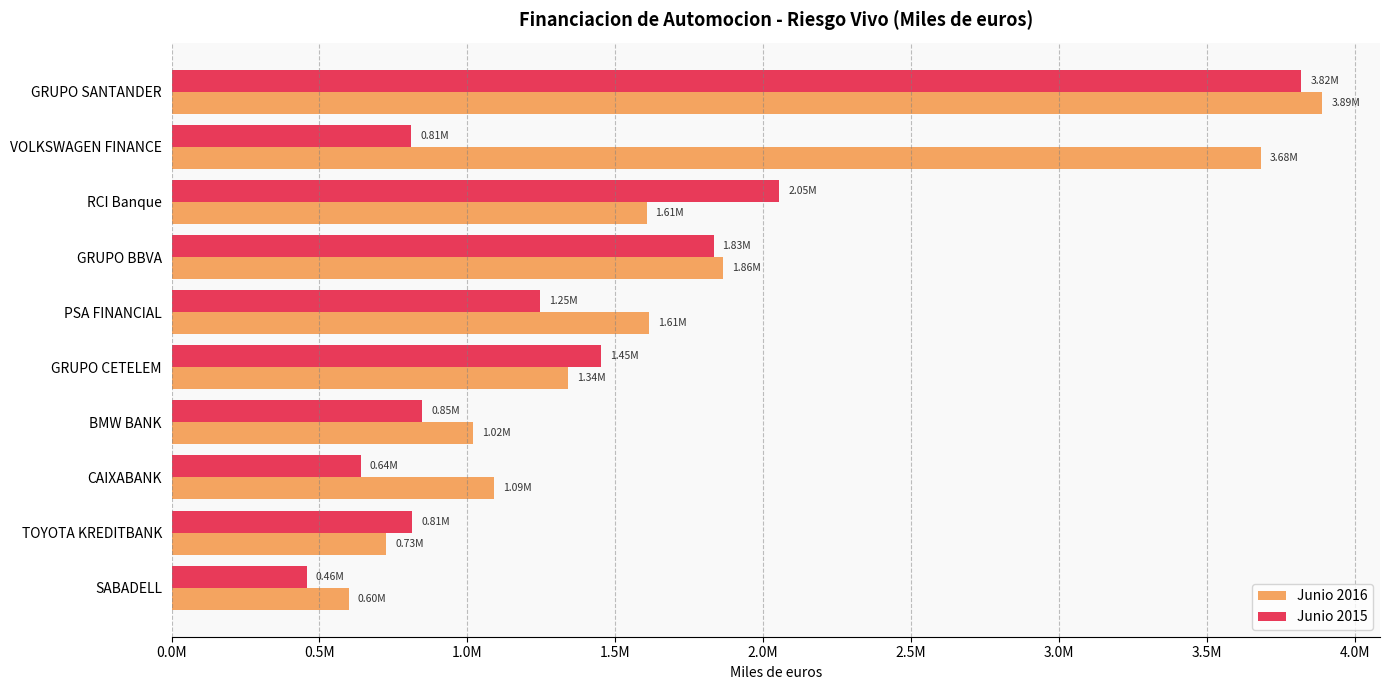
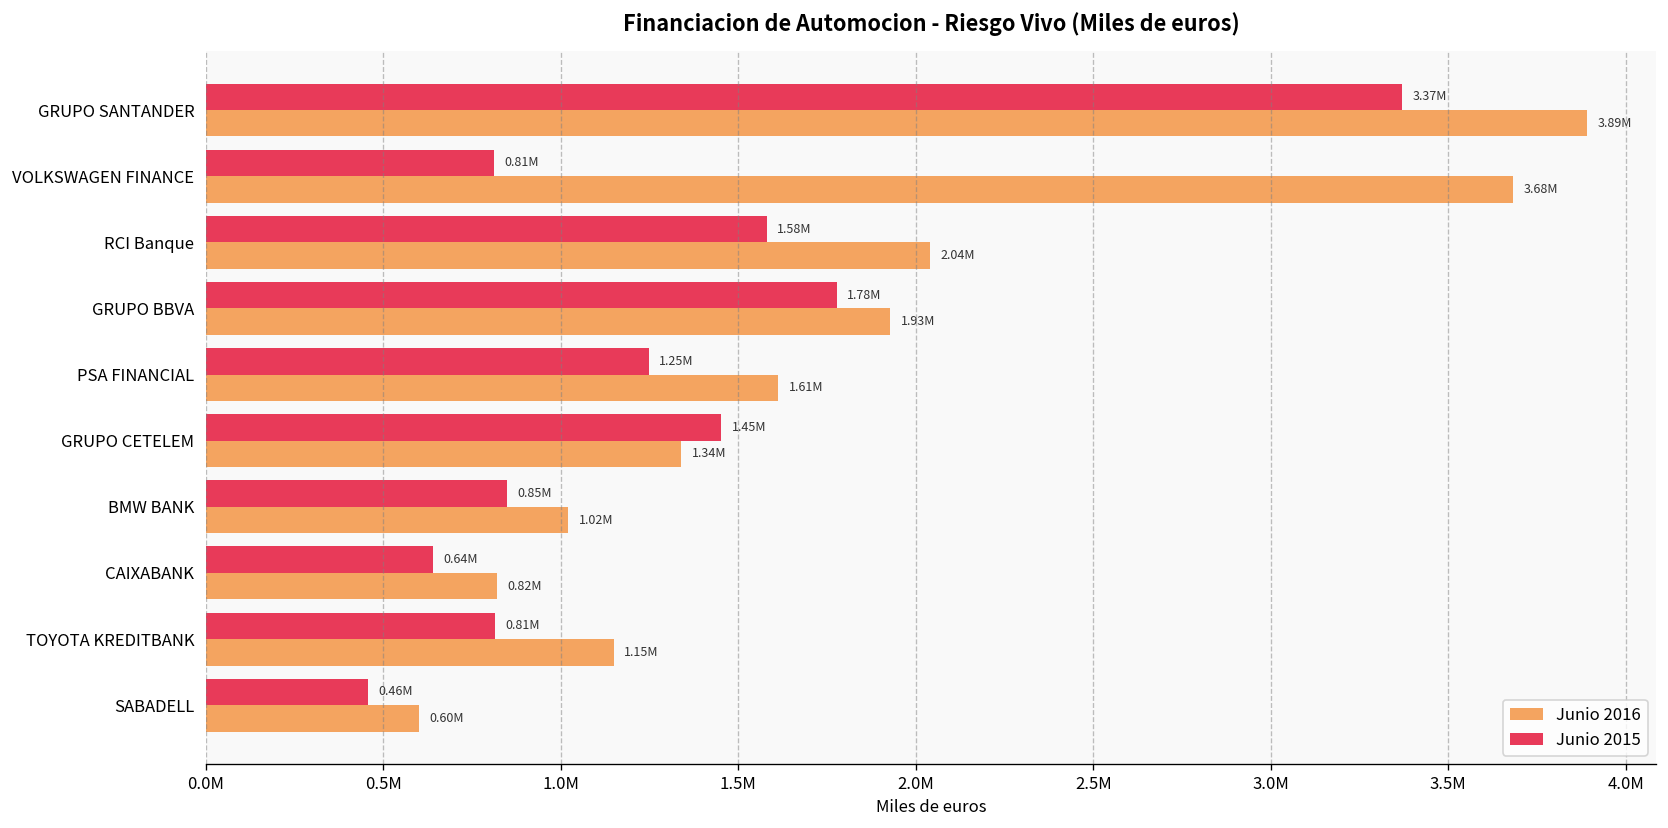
Junio 2015, GRUPO SANTANDER: 3.82M -> 3.37M
Junio 2015, RCI Banque: 2.05M -> 1.58M
Junio 2016, RCI Banque: 1.61M -> 2.04M
Junio 2015, GRUPO BBVA: 1.83M -> 1.78M
Junio 2016, GRUPO BBVA: 1.86M -> 1.93M
Junio 2016, CAIXABANK: 1.09M -> 0.82M
Junio 2016, TOYOTA KREDITBANK: 0.73M -> 1.15M
